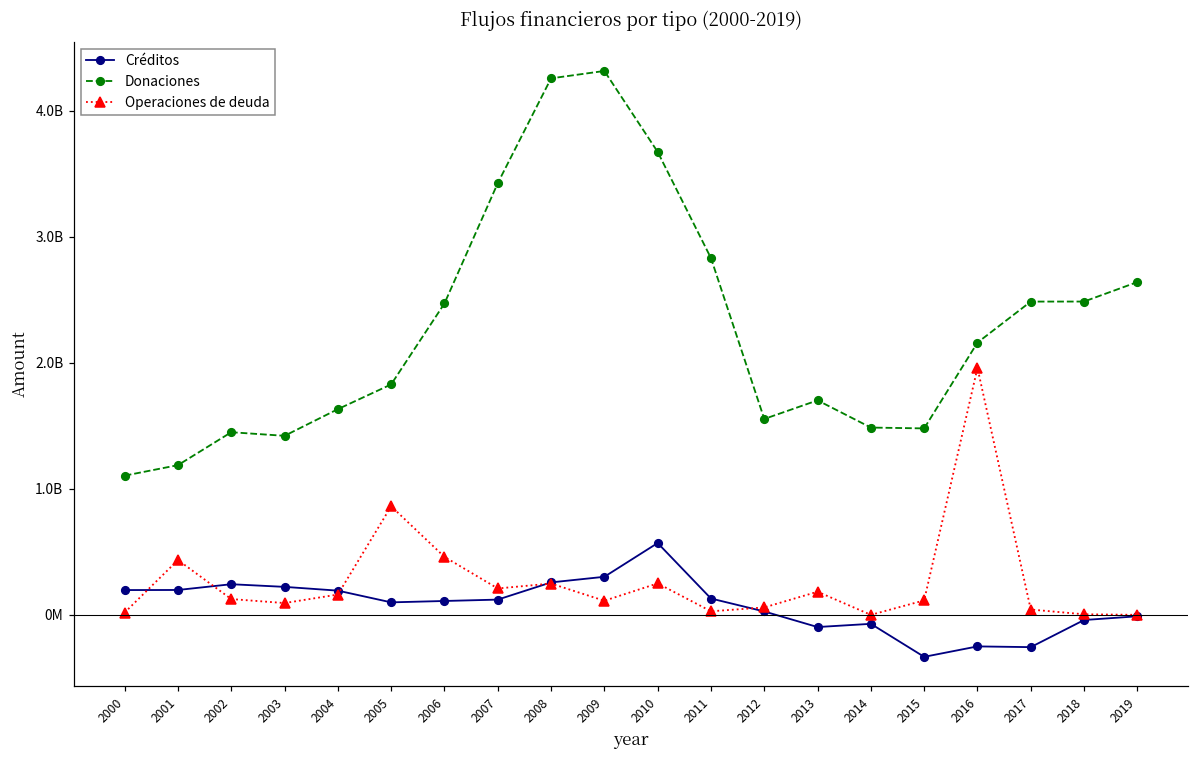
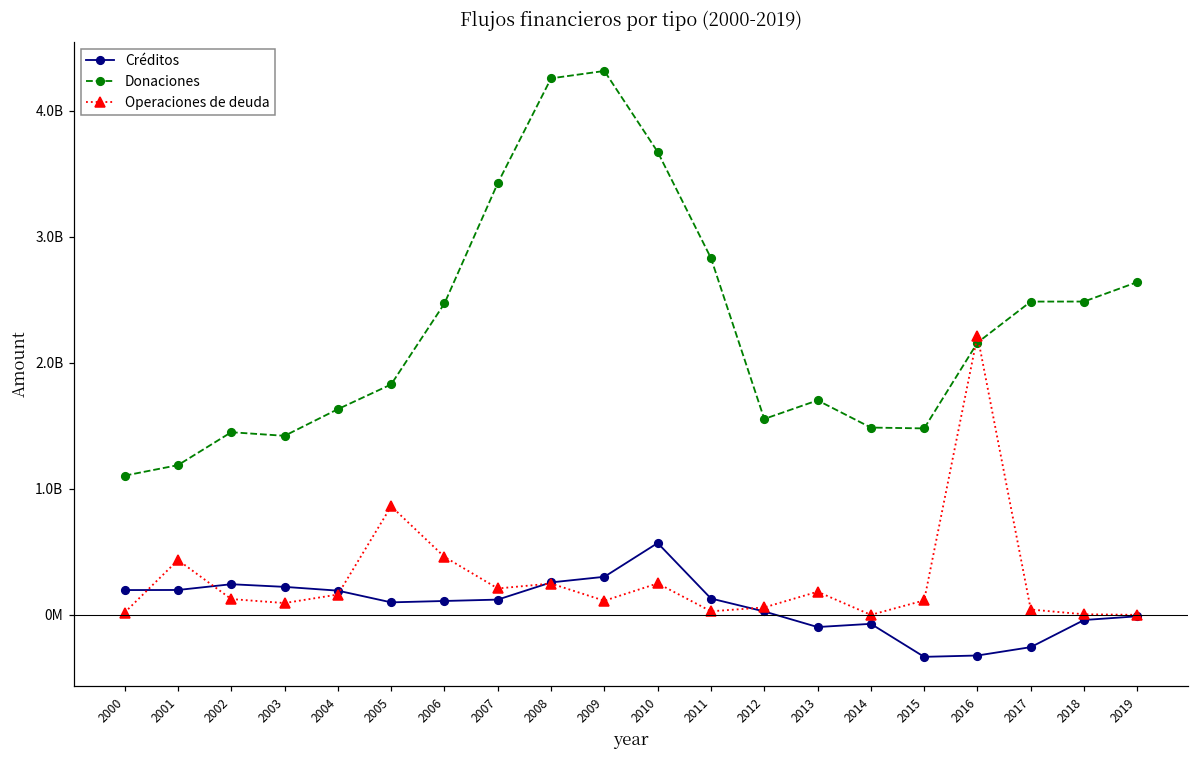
Créditos, 2016: -250000000 -> -320000000
Operaciones de deuda, 2016: 1960000000 -> 2210000000
